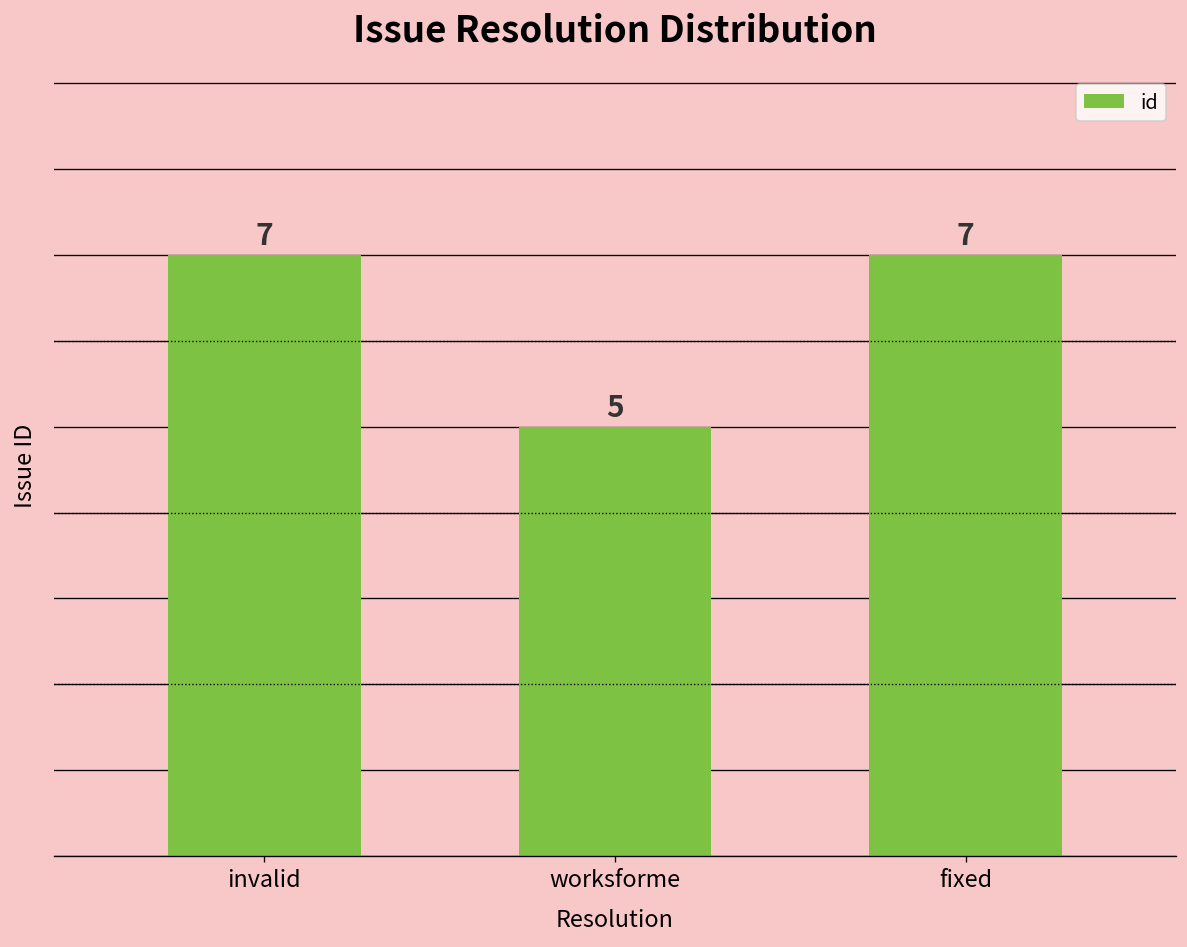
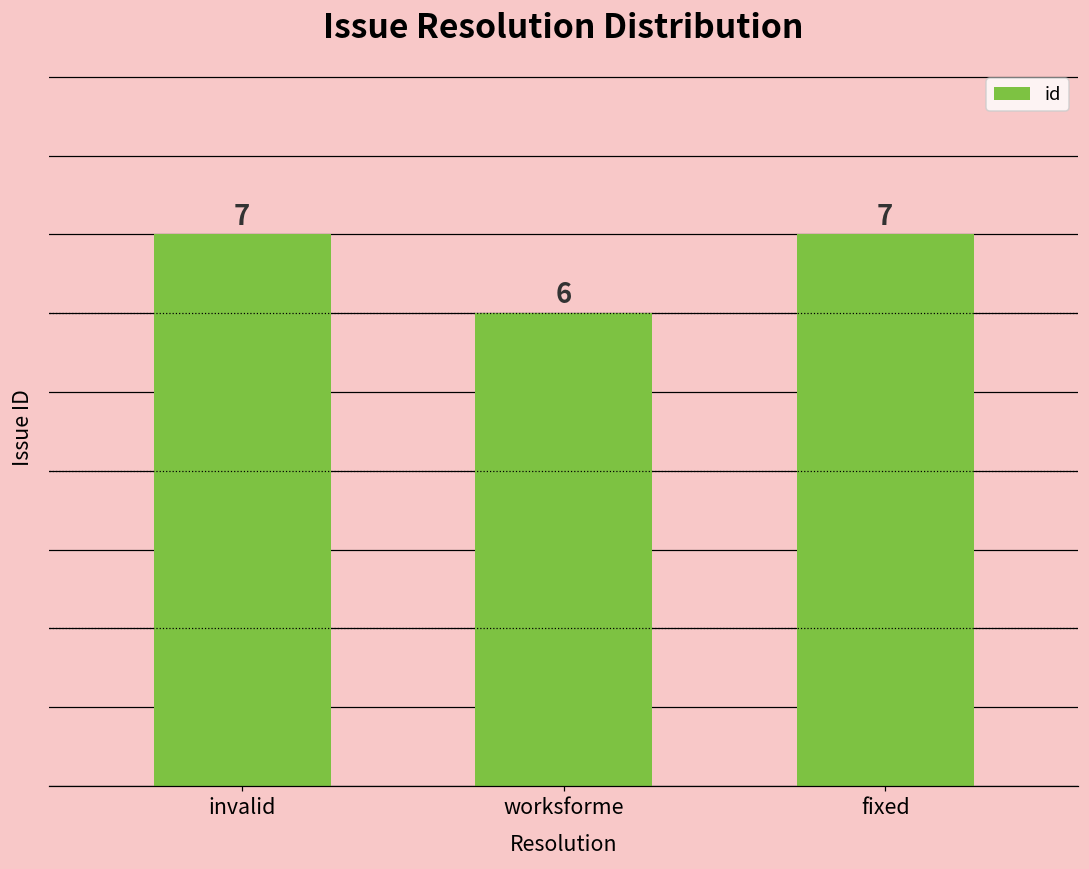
worksforme: 5 -> 6
